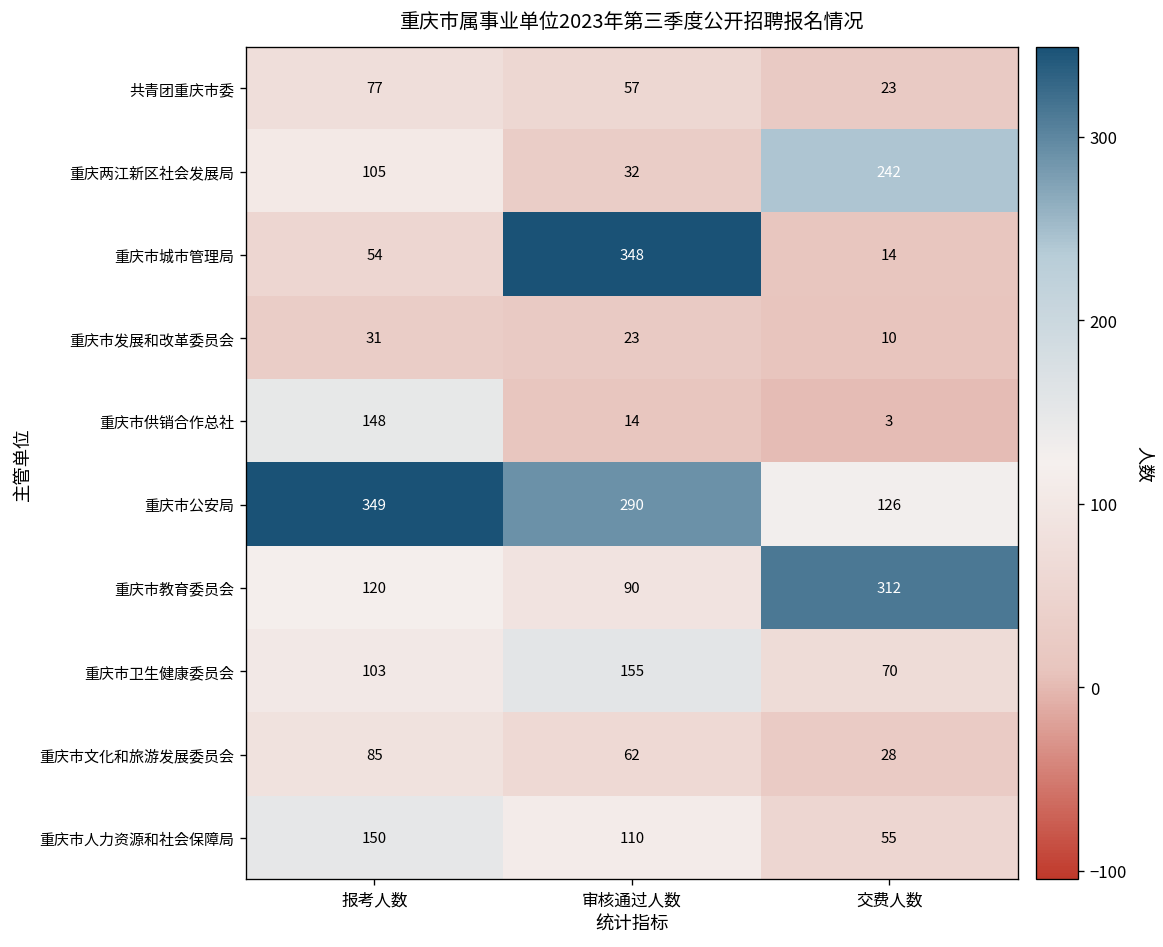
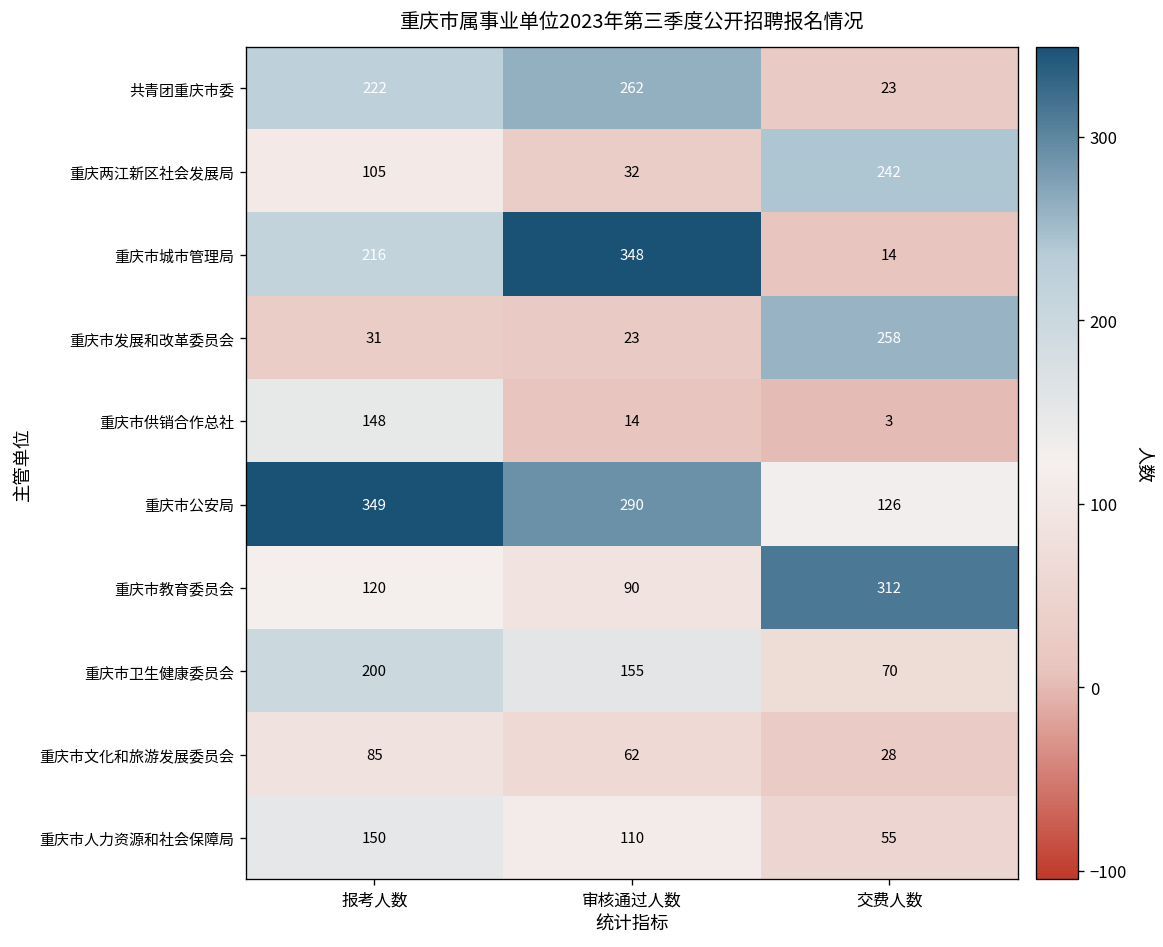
共青团重庆市委, 报考人数: 77 -> 222
共青团重庆市委, 审核通过人数: 57 -> 262
重庆市城市管理局, 报考人数: 54 -> 216
重庆市发展和改革委员会, 交费人数: 10 -> 258
重庆市卫生健康委员会, 报考人数: 103 -> 200
